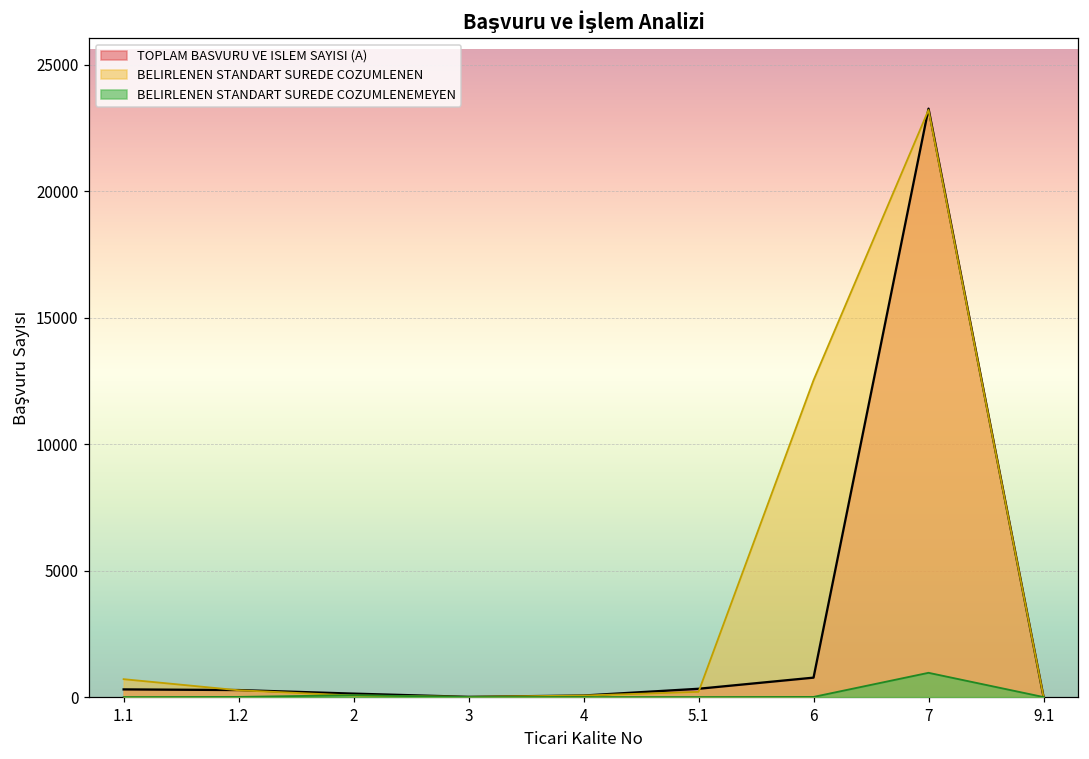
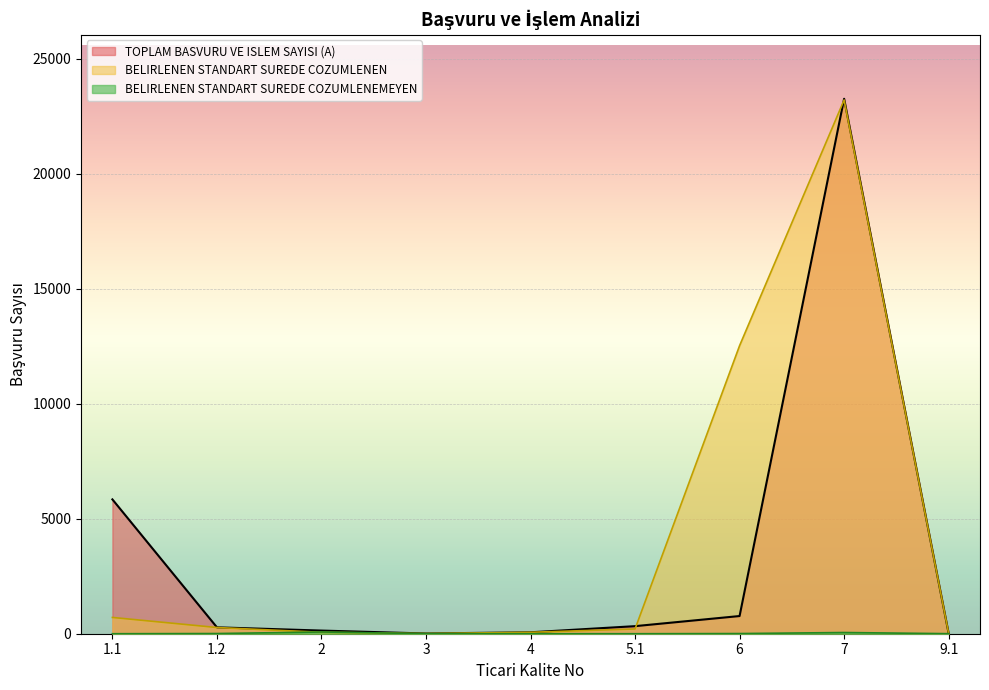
TOPLAM BASVURU VE ISLEM SAYISI (A), 1.1: 300 -> 5800
BELIRLENEN STANDART SUREDE COZUMLENEMEYEN, 7: 1000 -> 100
